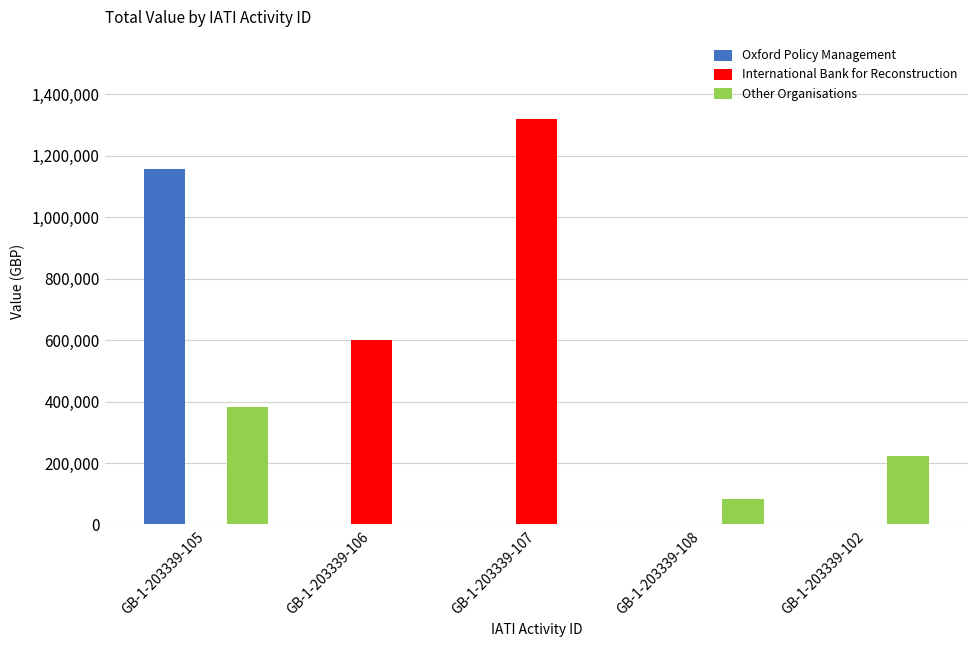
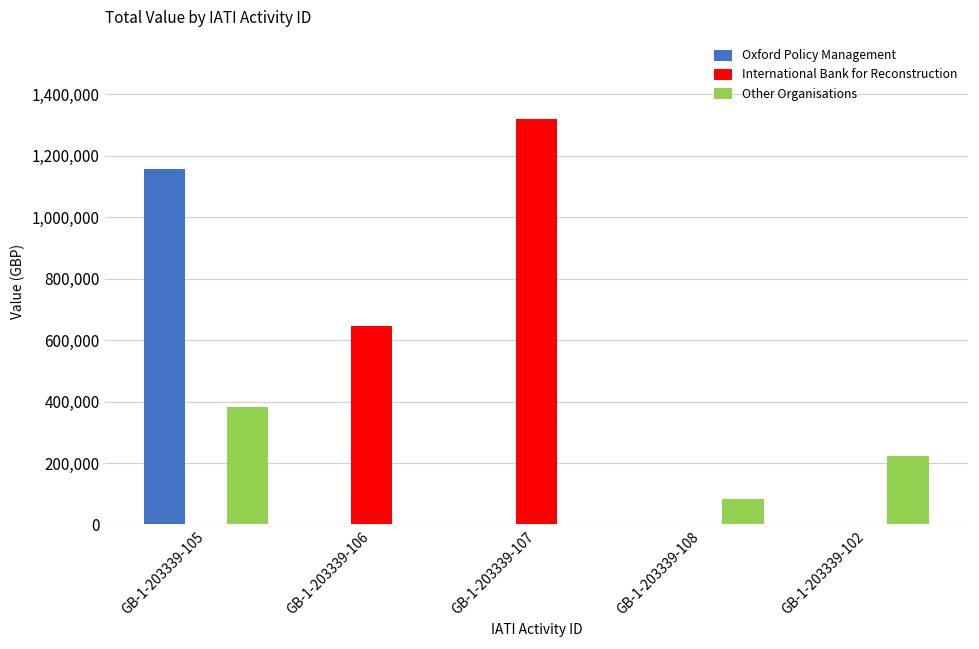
International Bank for Reconstruction, GB-1-203339-106: 600,000 -> 650,000
